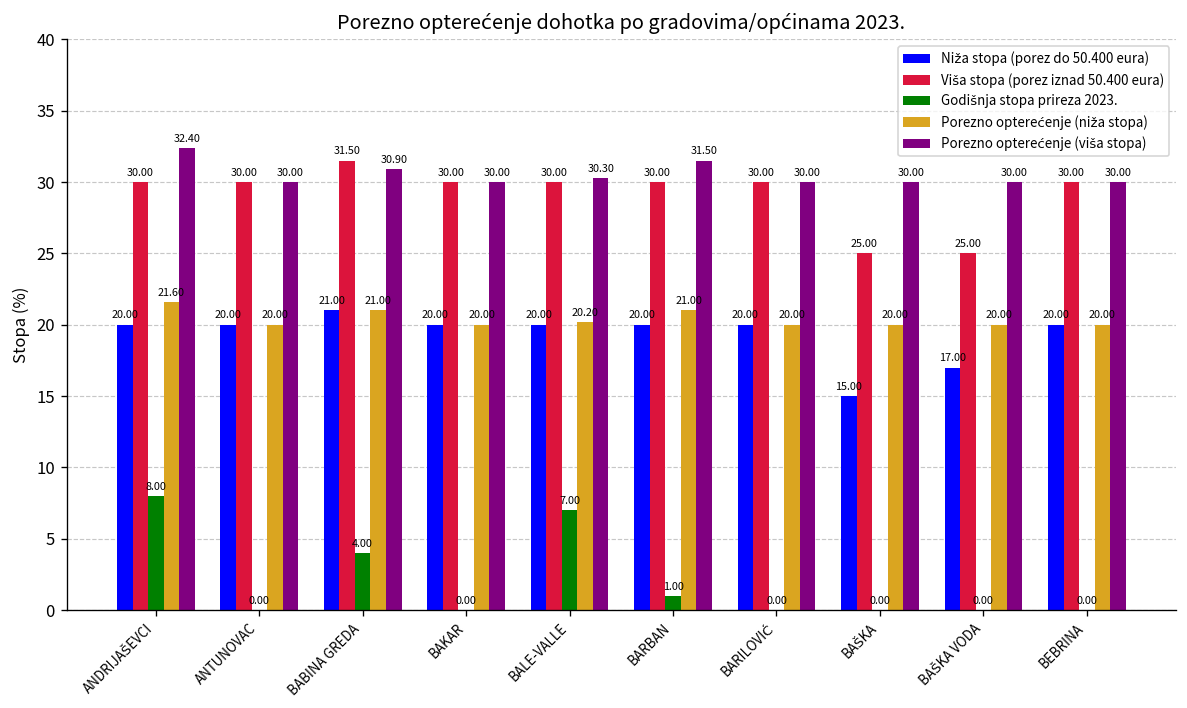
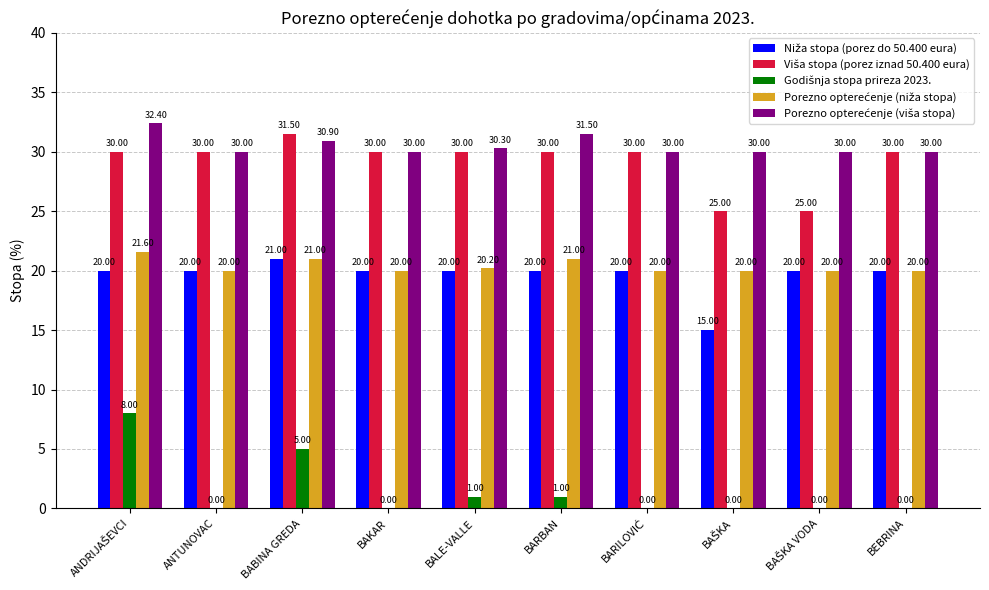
Godišnja stopa prireza 2023., BABINA GREDA: 4.00 -> 5.00
Godišnja stopa prireza 2023., BALE-VALLE: 7.00 -> 1.00
Niža stopa (porez do 50.400 eura), BAŠKA VODA: 17.00 -> 20.00
